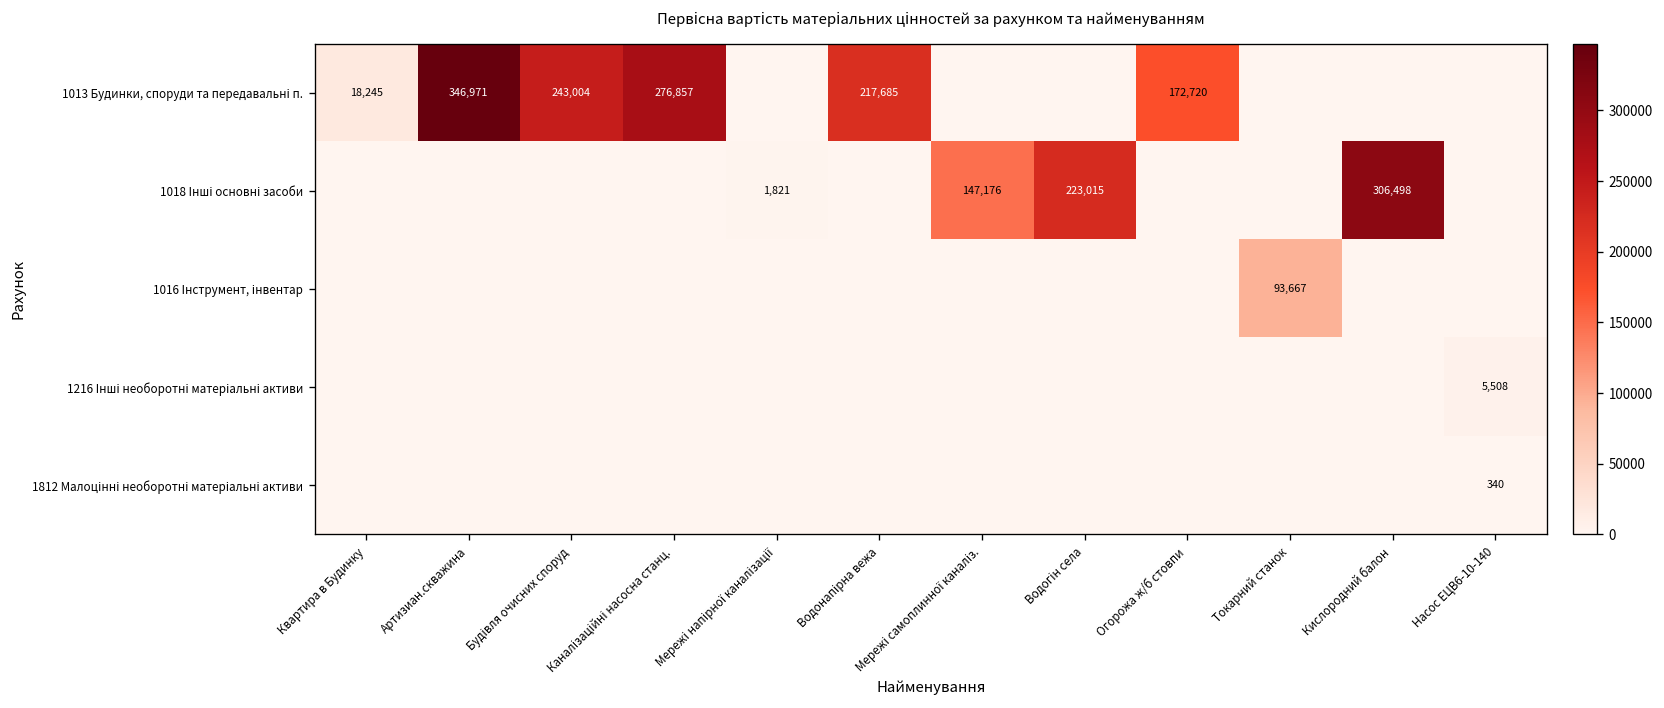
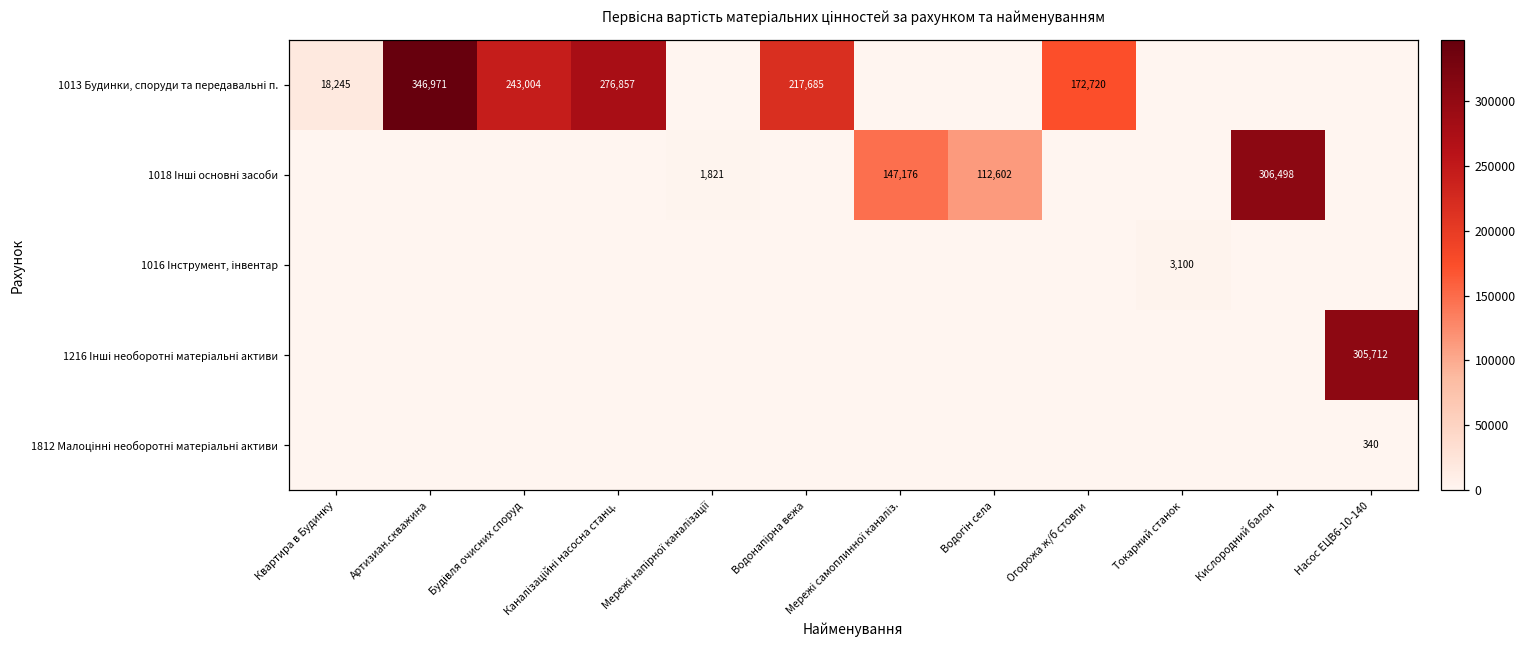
1018 Інші основні засоби, Водогін села: 223,015 -> 112,602
1016 Інструмент, інвентар, Токарний станок: 93,667 -> 3,100
1216 Інші необоротні матеріальні активи, Насос ЕЦВ6-10-140: 5,508 -> 305,712
